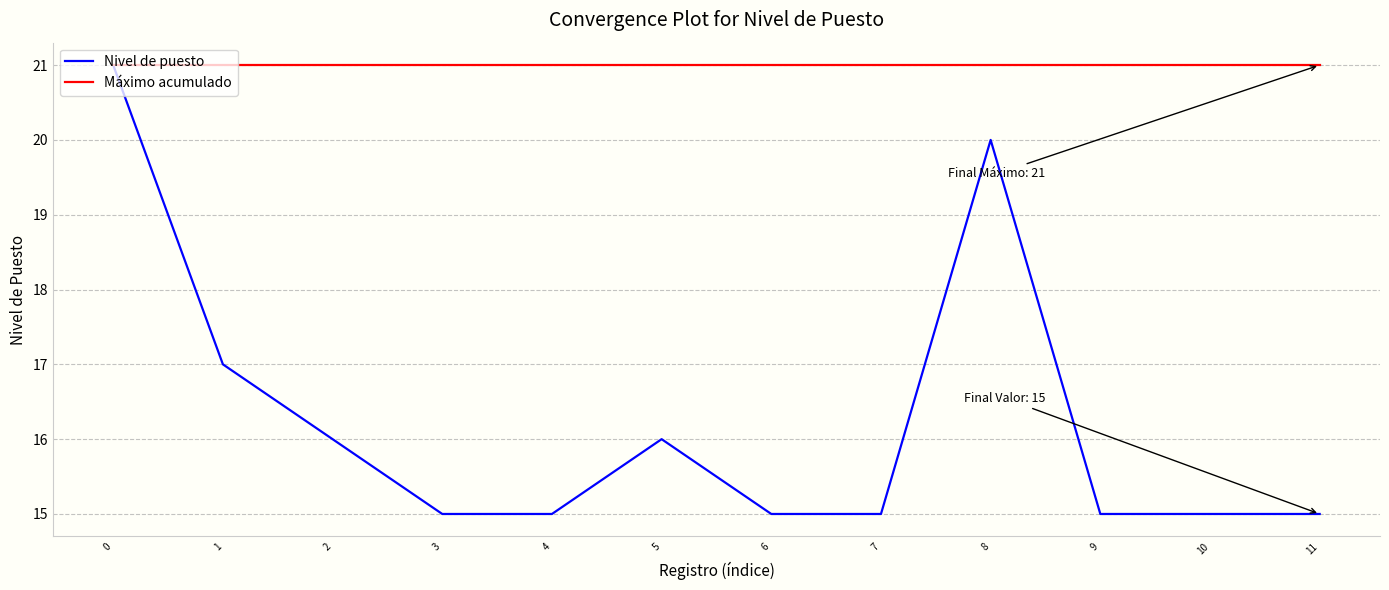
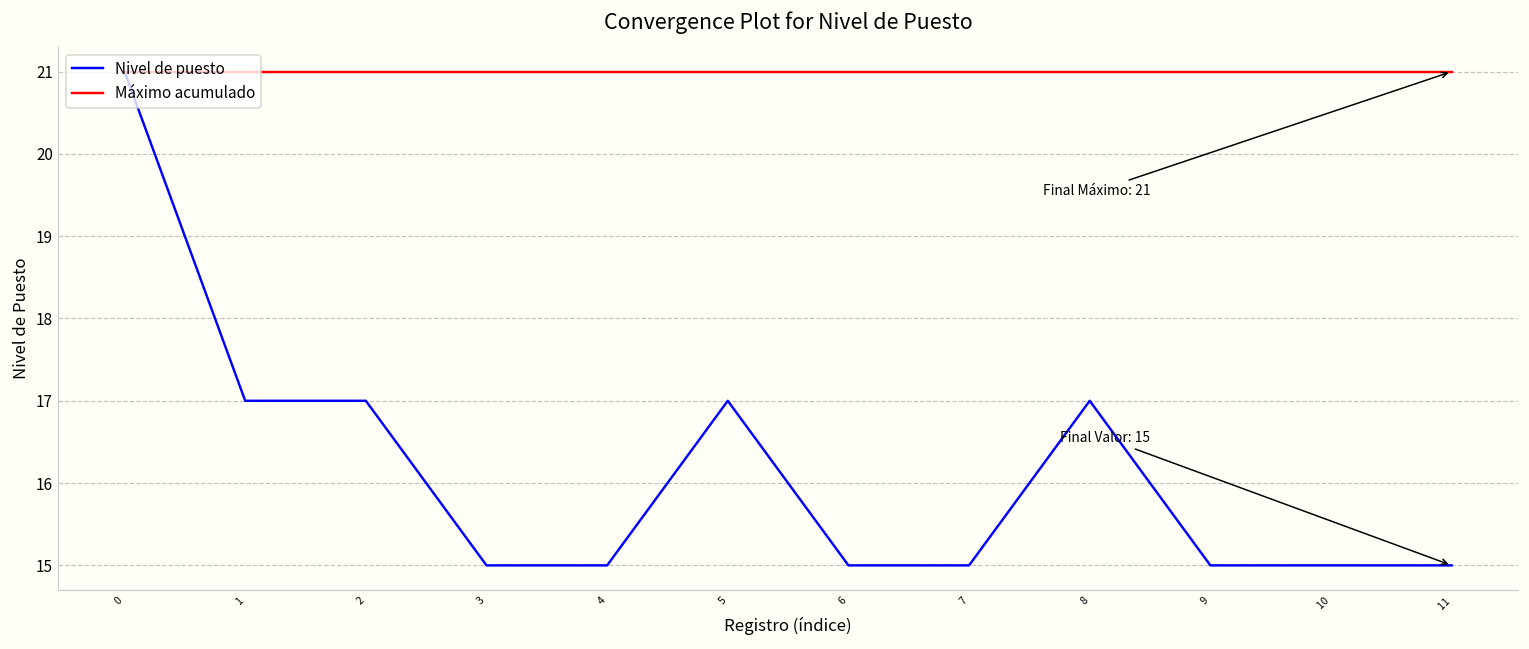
Nivel de puesto, 2: 16 -> 17
Nivel de puesto, 5: 16 -> 17
Nivel de puesto, 8: 20 -> 17
